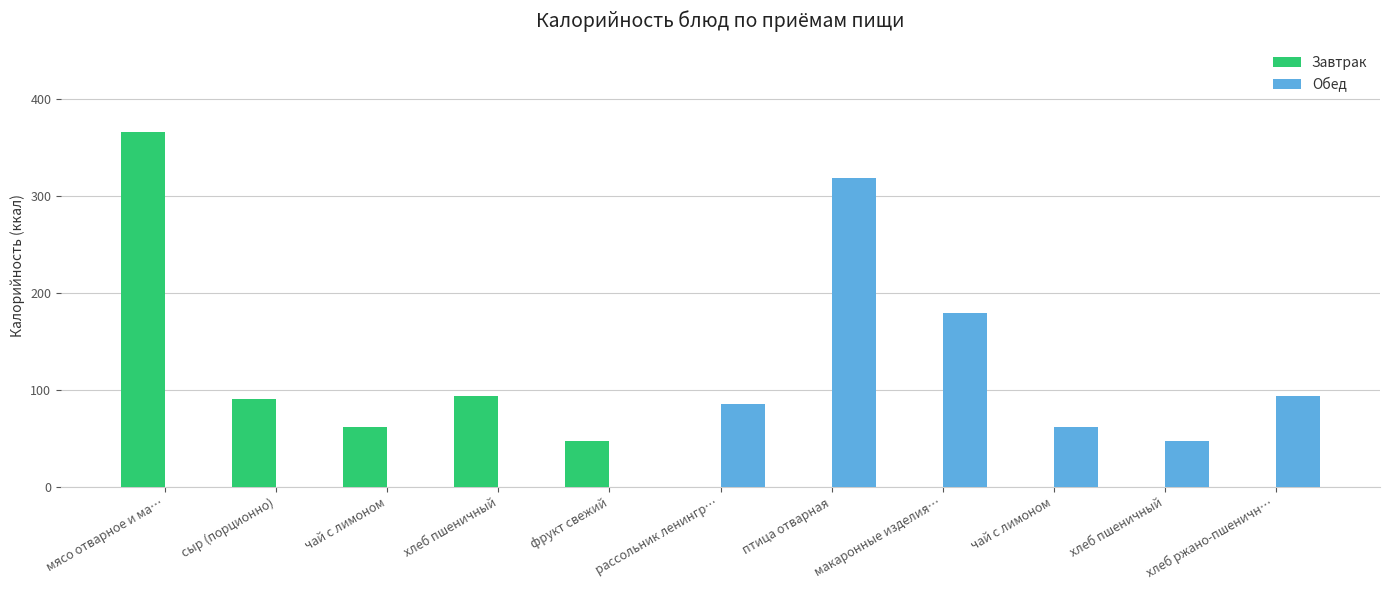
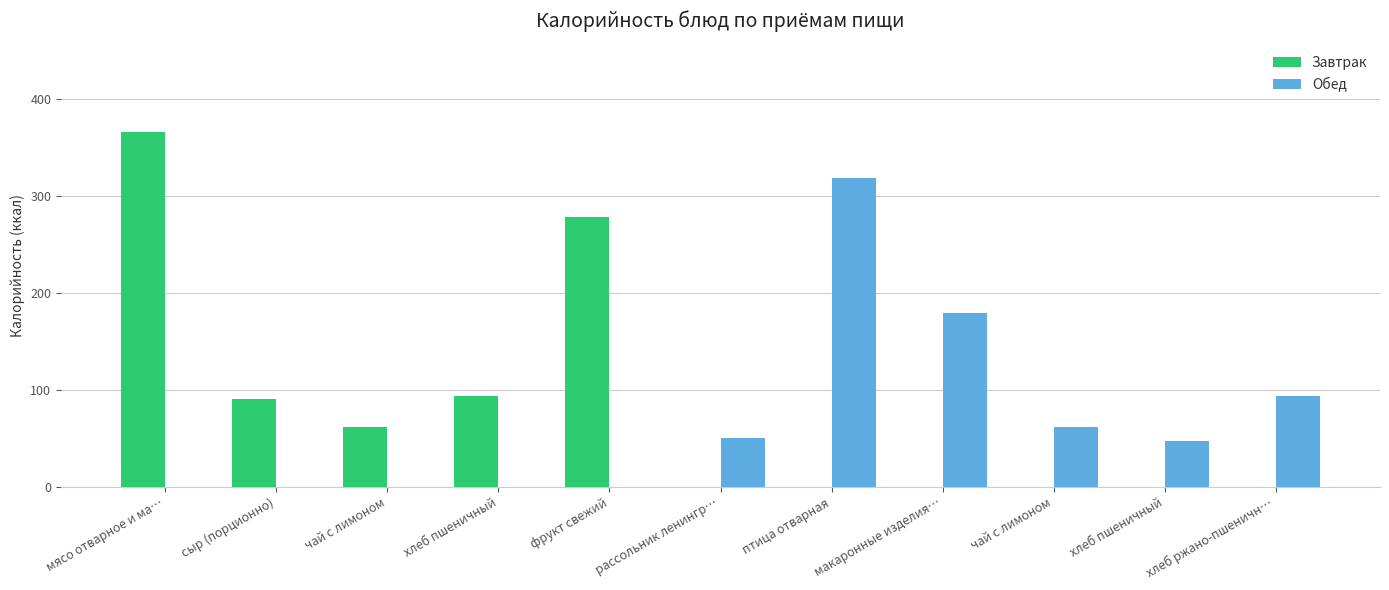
Завтрак, фрукт свежий: 50 -> 280
Обед, рассольник ленингр…: 90 -> 50
